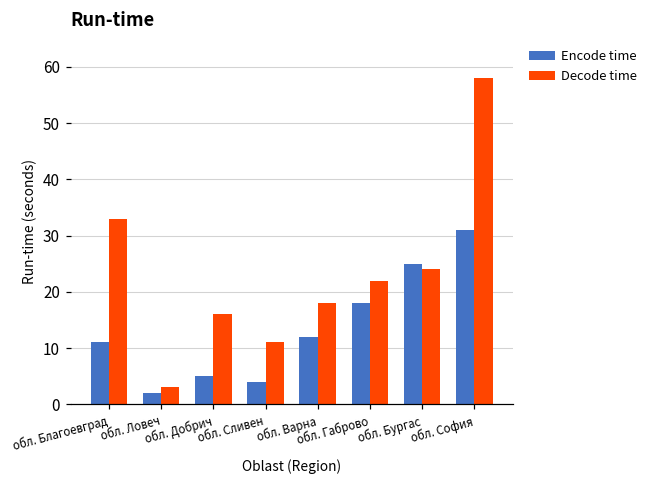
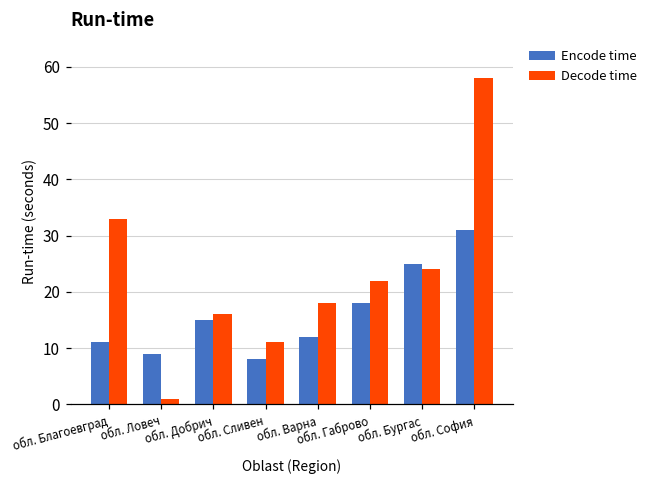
Encode time, обл. Ловеч: 2 -> 9
Decode time, обл. Ловеч: 3 -> 1
Encode time, обл. Добрич: 5 -> 15
Encode time, обл. Сливен: 4 -> 8
